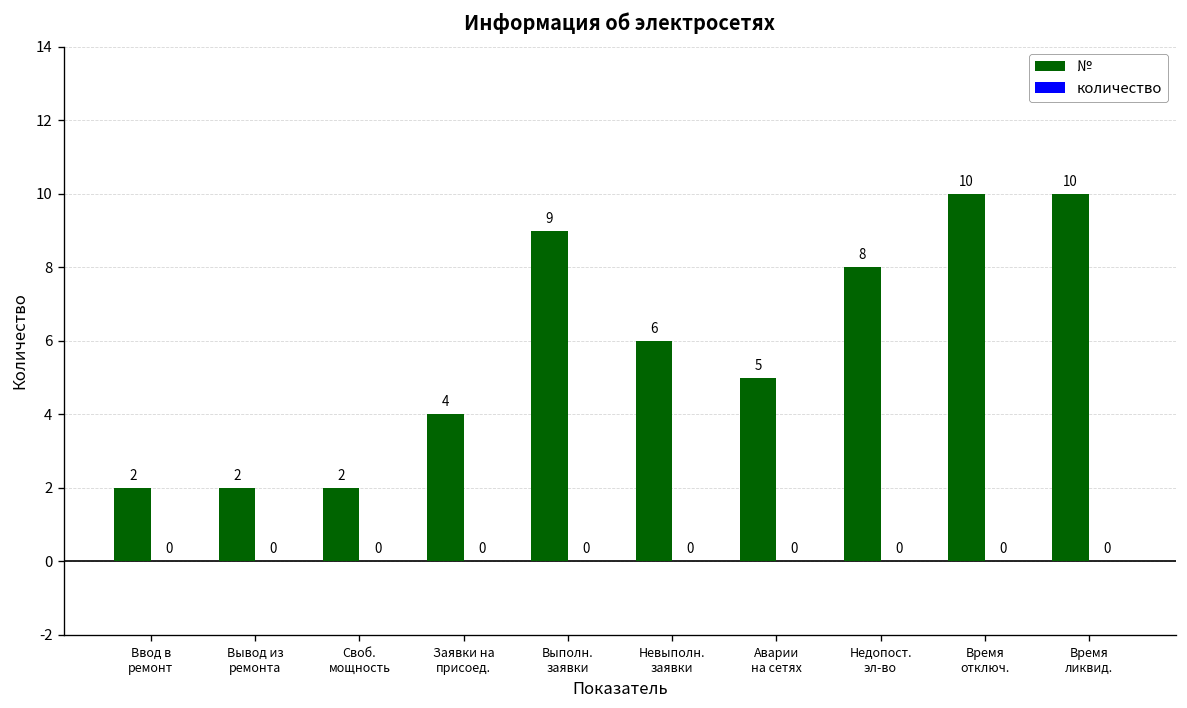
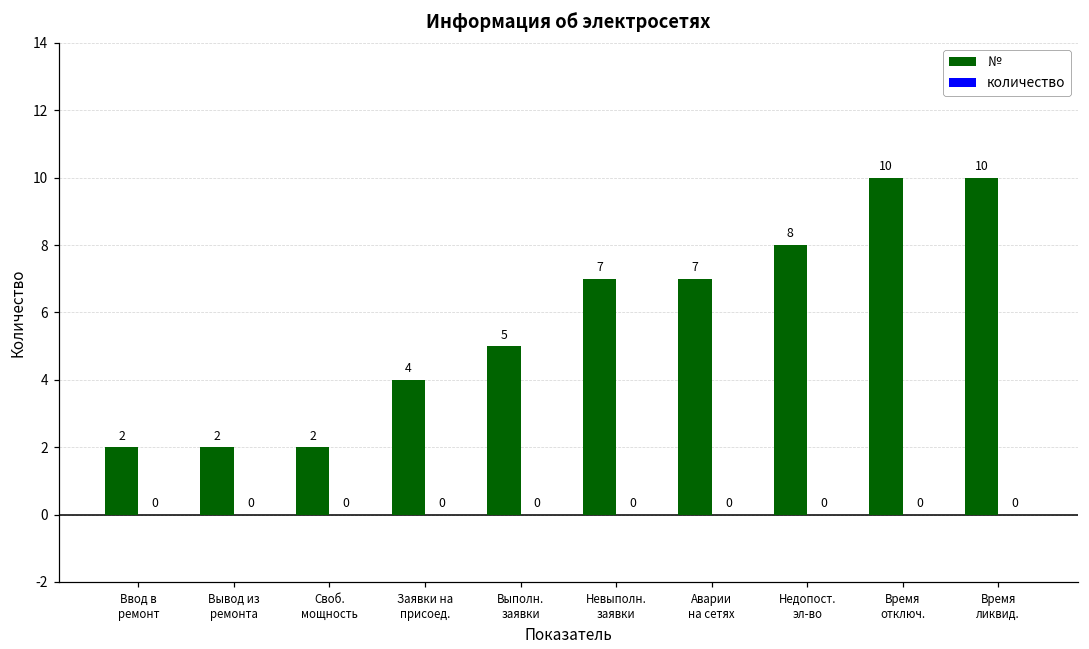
№, Выполн. заявки: 9 -> 5
№, Невыполн. заявки: 6 -> 7
№, Аварии на сетях: 5 -> 7
